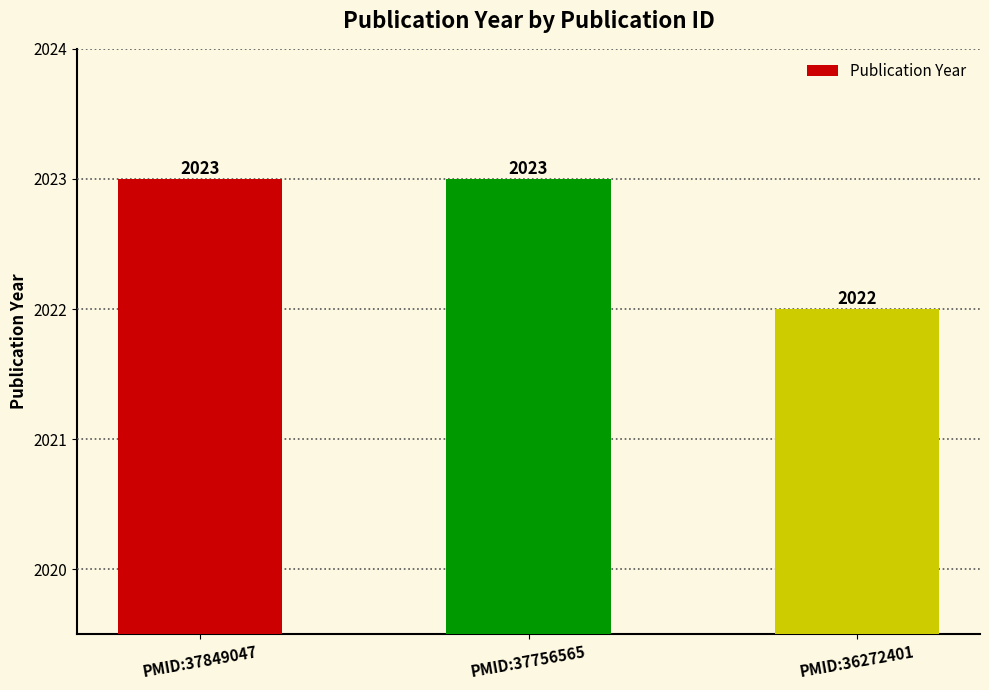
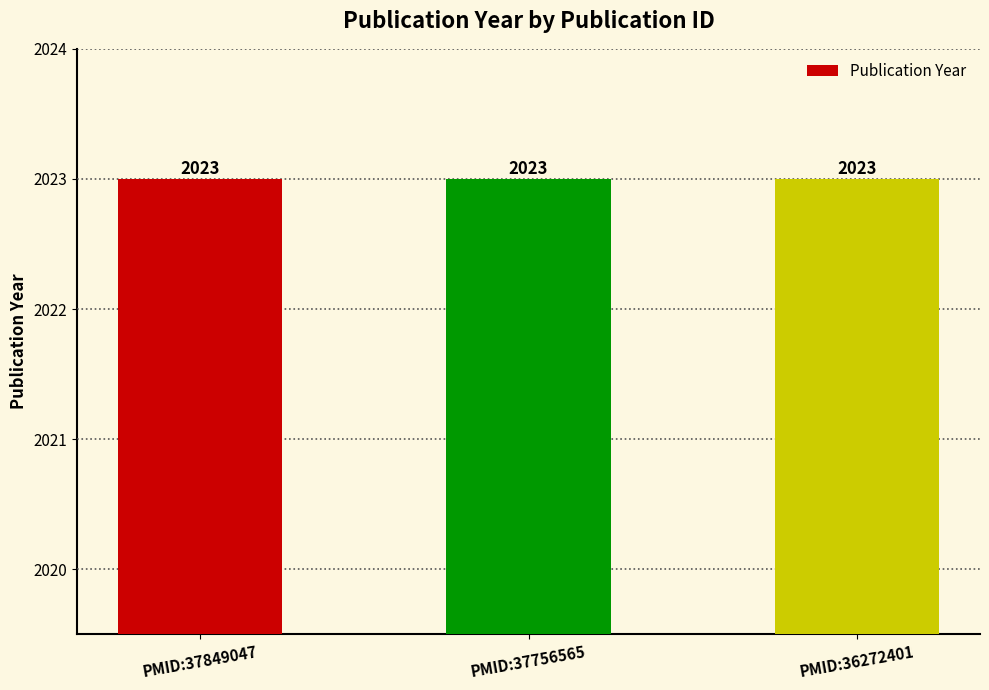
PMID:36272401: 2022 -> 2023
